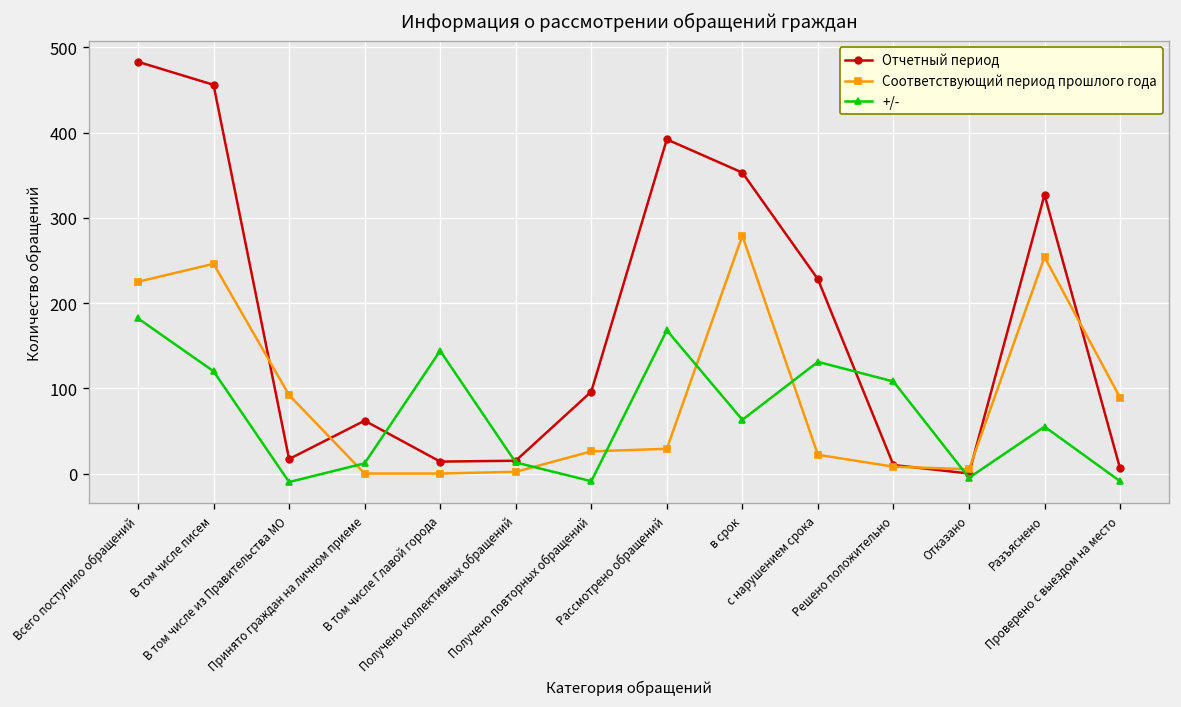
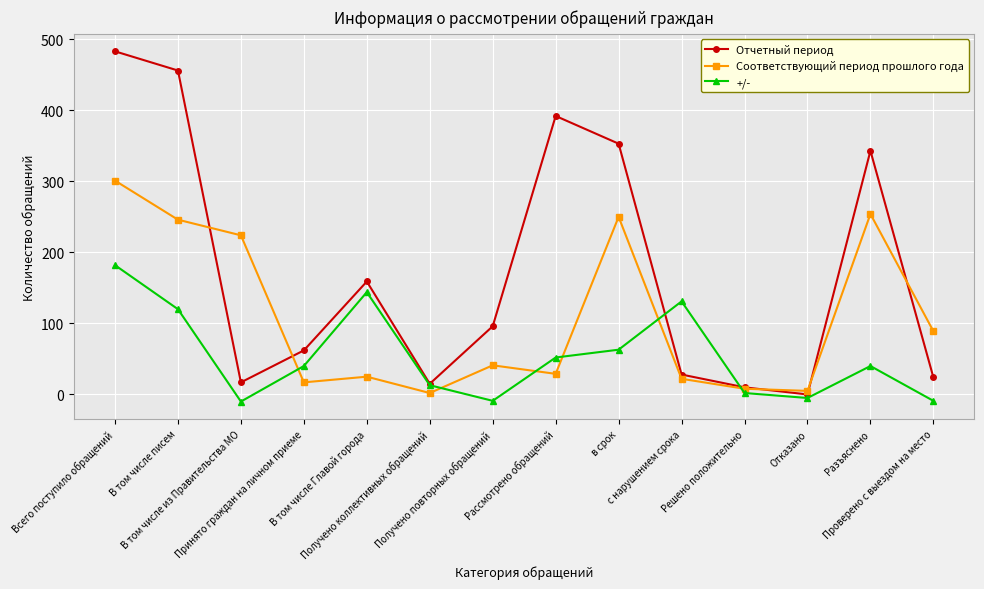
Соответствующий период прошлого года, Всего поступило обращений: 230 -> 300
Соответствующий период прошлого года, В том числе из Правительства МО: 90 -> 220
Соответствующий период прошлого года, Принято граждан на личном приеме: 0 -> 20
+/-, Принято граждан на личном приеме: 10 -> 40
Отчетный период, В том числе Главой города: 10 -> 160
Соответствующий период прошлого года, В том числе Главой города: 0 -> 30
Соответствующий период прошлого года, Получено повторных обращений: 30 -> 40
+/-, Рассмотрено обращений: 170 -> 50
Соответствующий период прошлого года, в срок: 280 -> 250
Отчетный период, с нарушением срока: 230 -> 30
+/-, Решено положительно: 110 -> 0
Отчетный период, Разъяснено: 330 -> 340
+/-, Разъяснено: 60 -> 40
Отчетный период, Проверено с выездом на место: 10 -> 20
